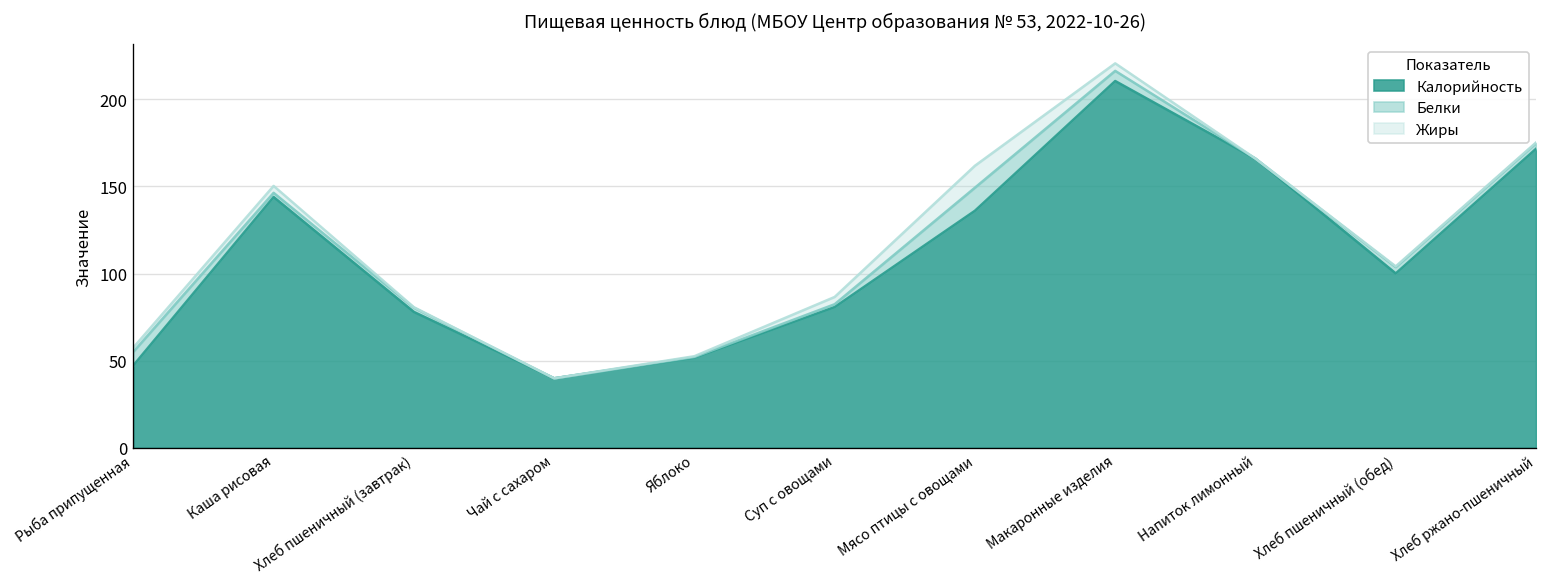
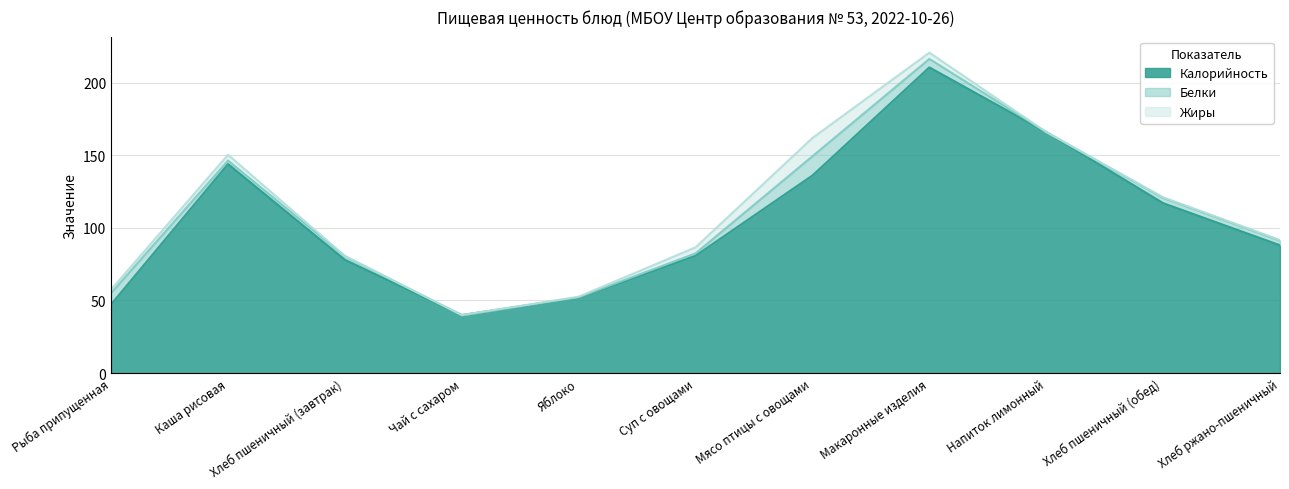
Калорийность, Хлеб пшеничный (обед): 100 -> 117
Калорийность, Хлеб ржано-пшеничный: 172 -> 88
